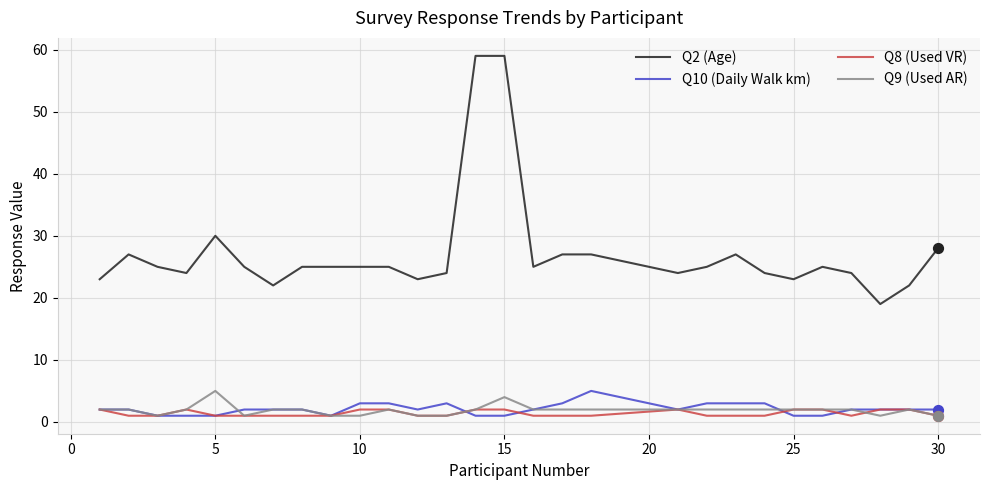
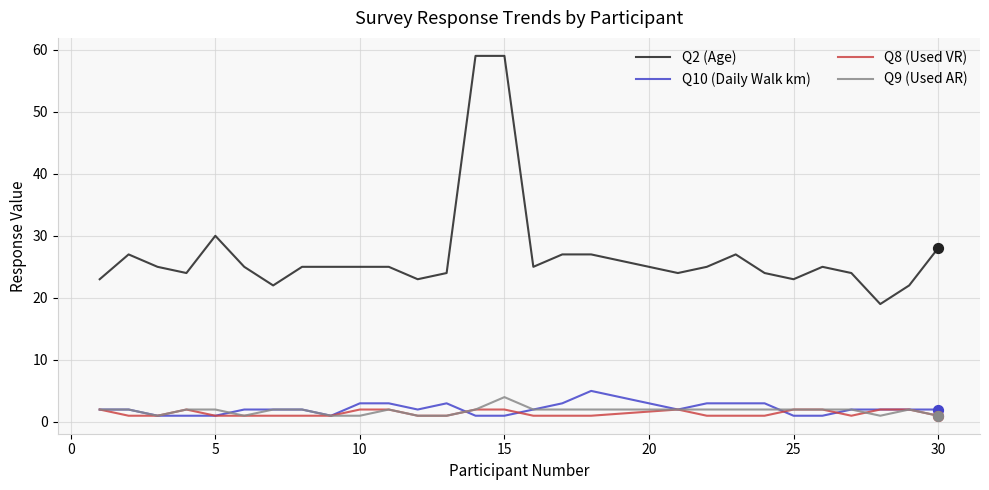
Q9 (Used AR), 5: 5 -> 2
